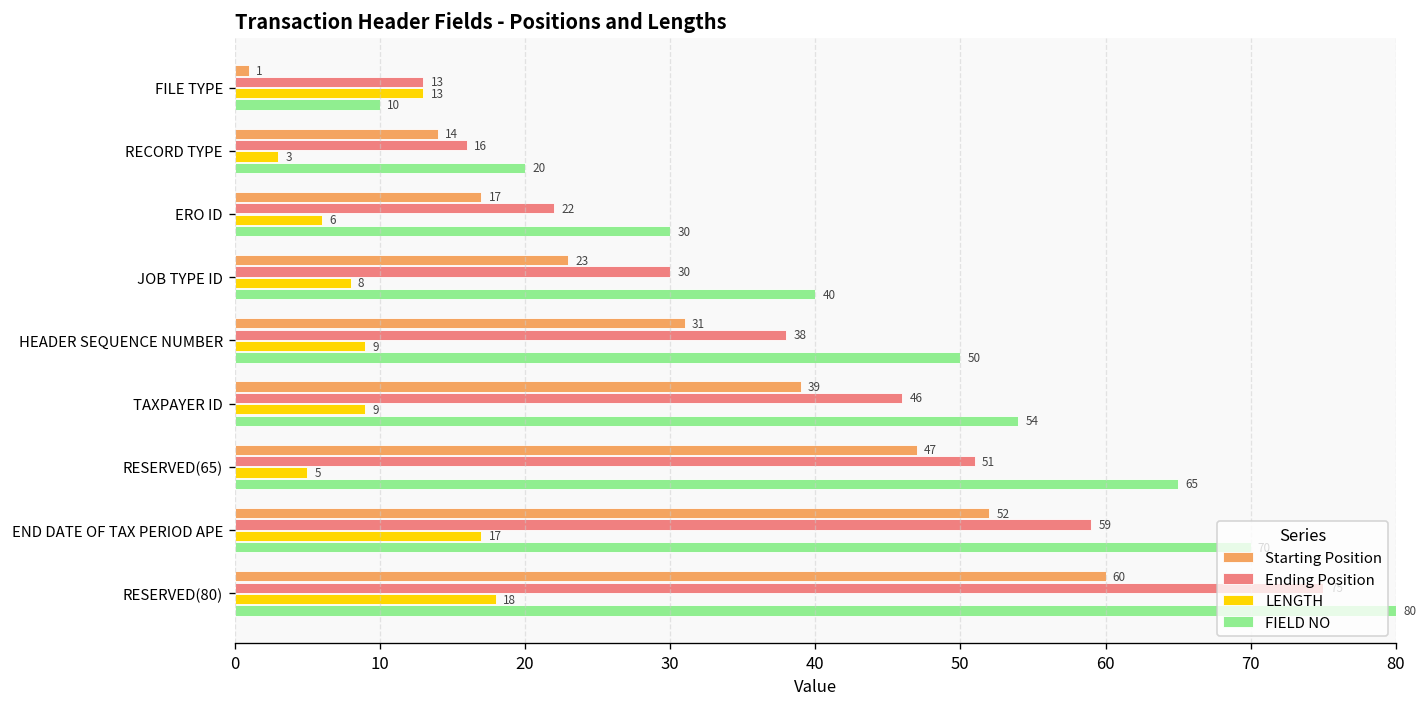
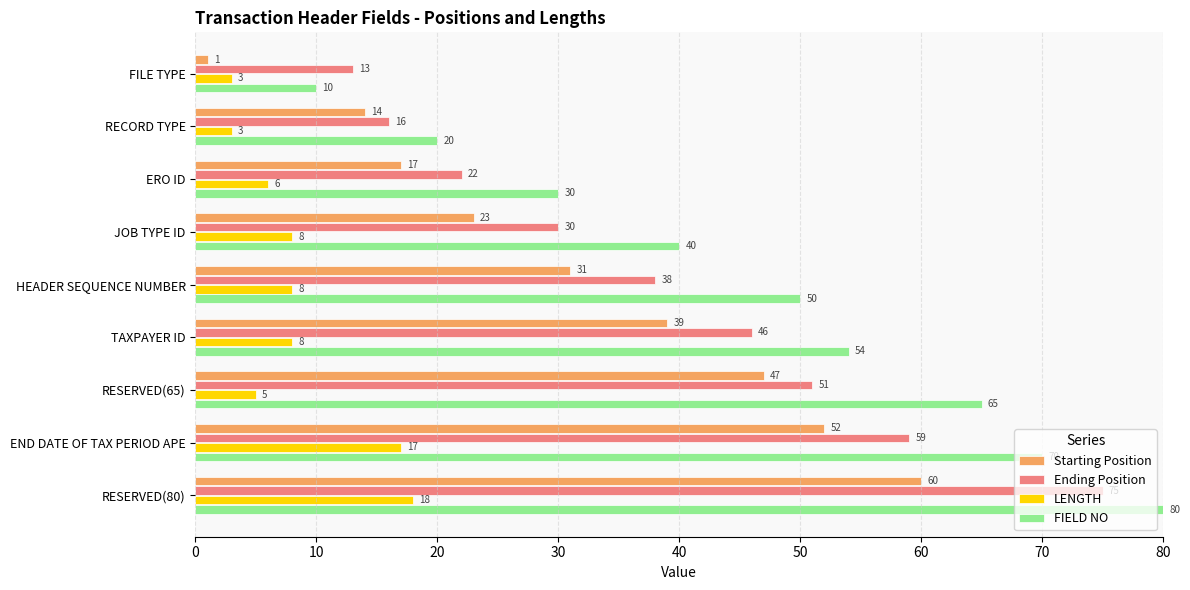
LENGTH, FILE TYPE: 13 -> 3
LENGTH, HEADER SEQUENCE NUMBER: 9 -> 8
LENGTH, TAXPAYER ID: 9 -> 8
